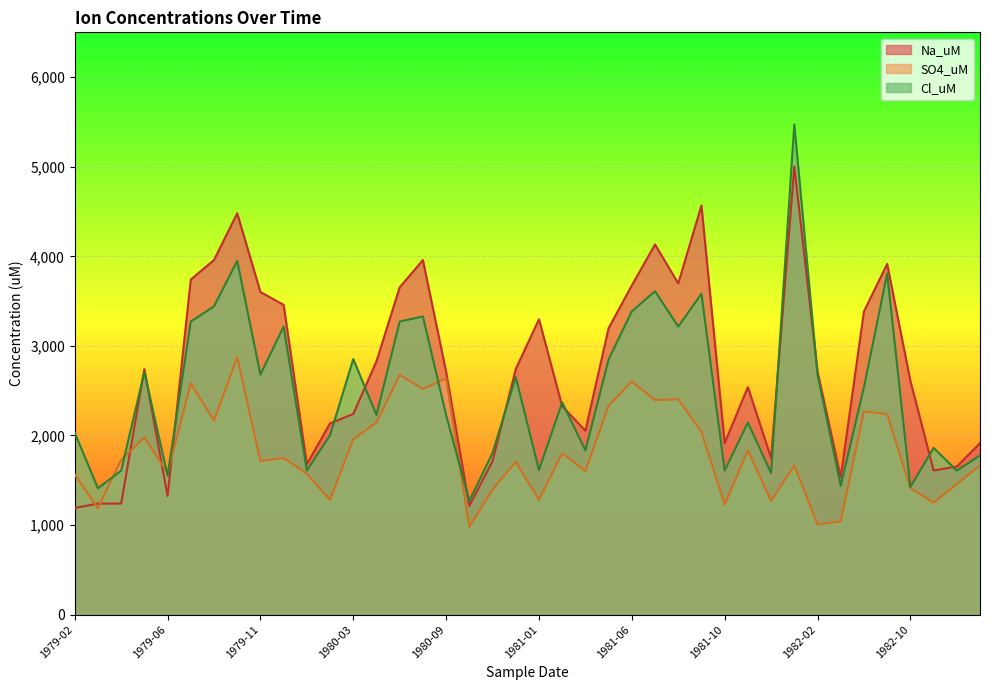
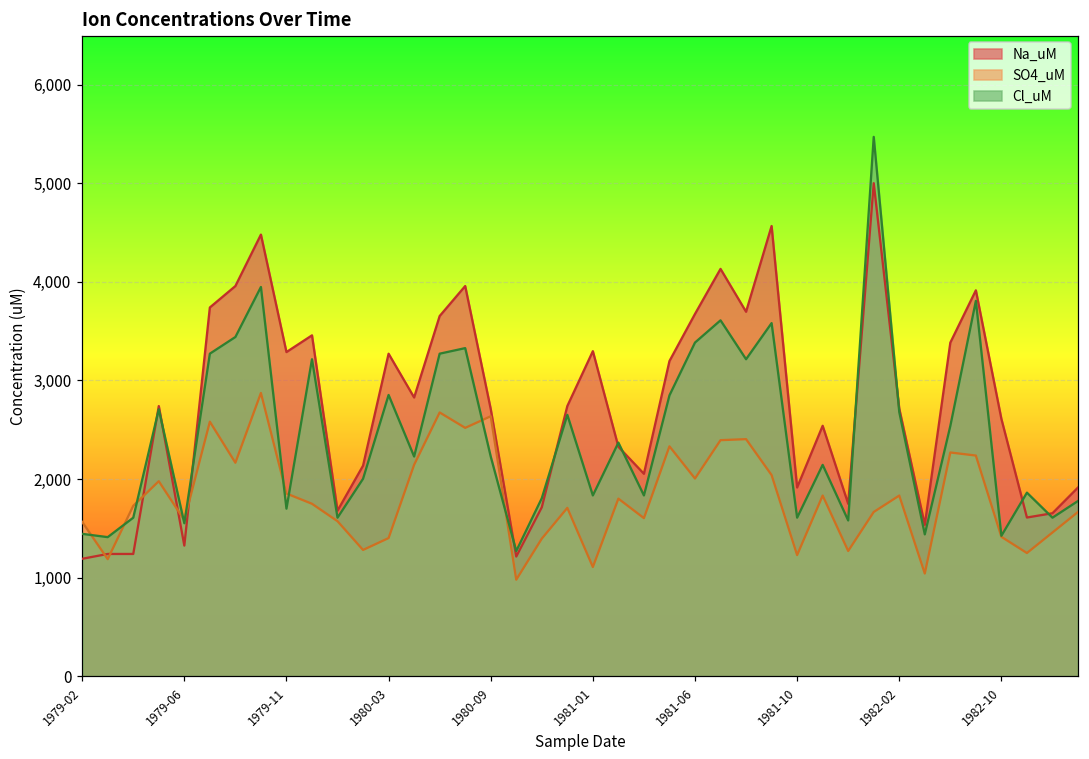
Cl_uM, 1979-02: 2,000 -> 1,400
Na_uM, 1979-11: 3,600 -> 3,300
SO4_uM, 1979-11: 1,700 -> 1,900
Cl_uM, 1979-11: 2,700 -> 1,700
Na_uM, 1980-03: 2,200 -> 3,300
SO4_uM, 1980-03: 2,000 -> 1,400
SO4_uM, 1981-01: 1,300 -> 1,100
Cl_uM, 1981-01: 1,600 -> 1,800
SO4_uM, 1981-06: 2,600 -> 2,000
SO4_uM, 1982-02: 1,000 -> 1,800
